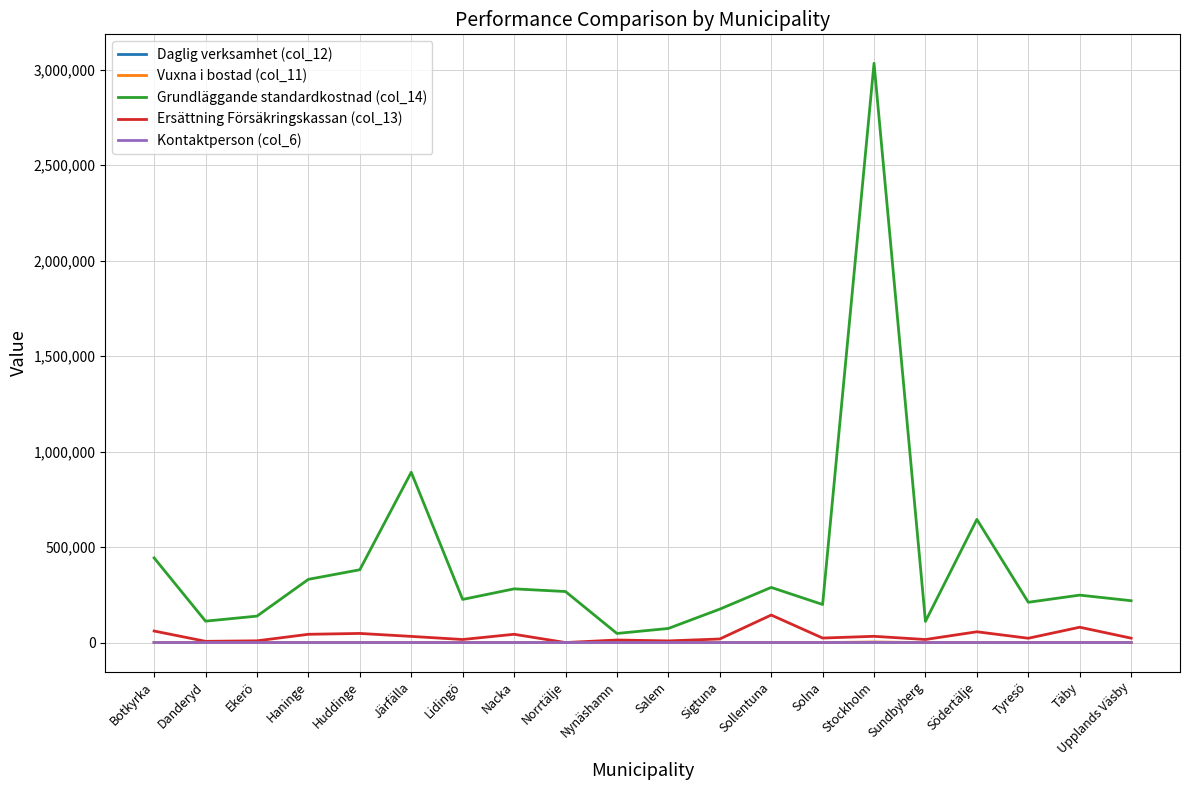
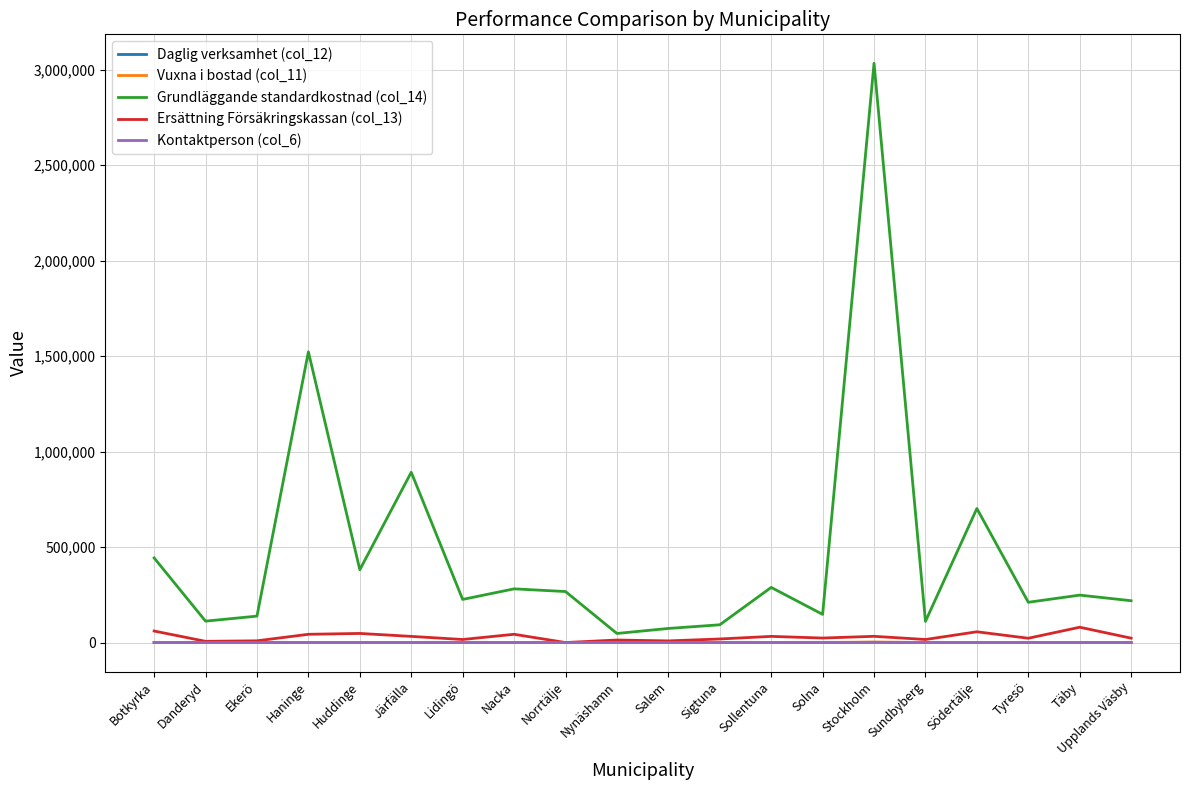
Grundläggande standardkostnad (col_14), Haninge: 330,000 -> 1,520,000
Grundläggande standardkostnad (col_14), Sigtuna: 170,000 -> 90,000
Ersättning Försäkringskassan (col_13), Sollentuna: 140,000 -> 30,000
Grundläggande standardkostnad (col_14), Solna: 200,000 -> 150,000
Grundläggande standardkostnad (col_14), Södertälje: 640,000 -> 700,000
